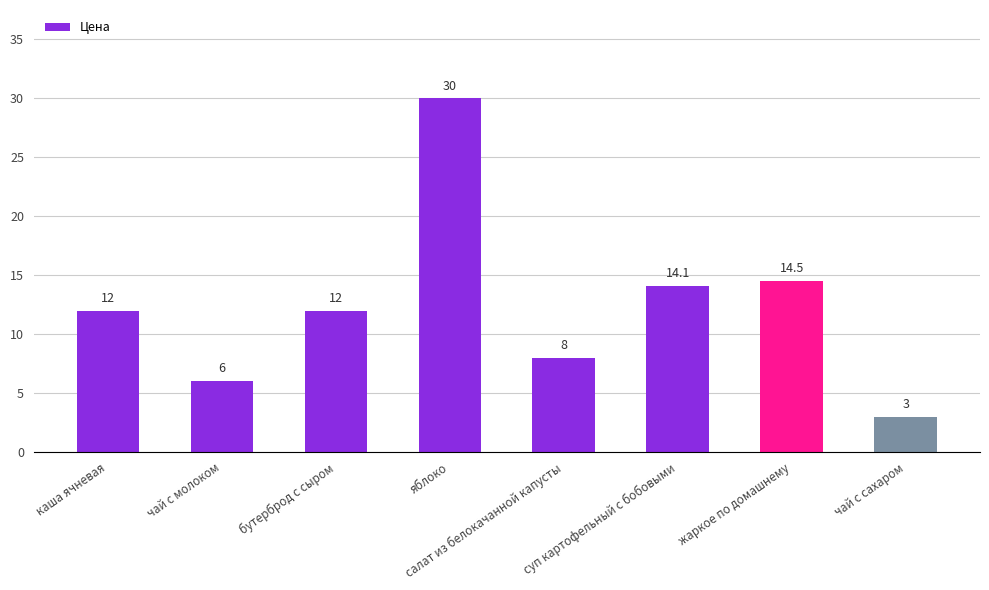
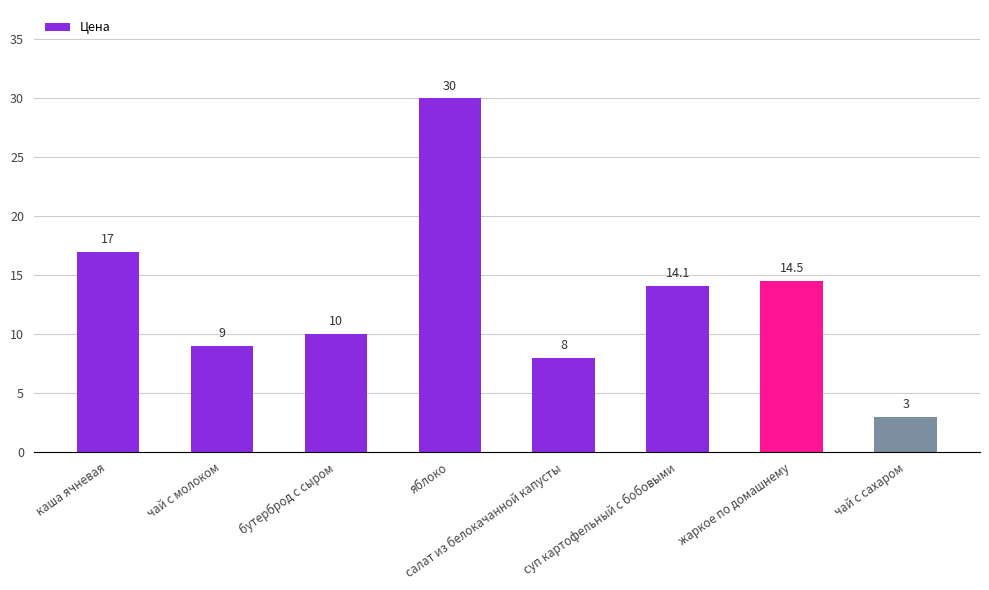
каша ячневая: 12 -> 17
чай с молоком: 6 -> 9
бутерброд с сыром: 12 -> 10
